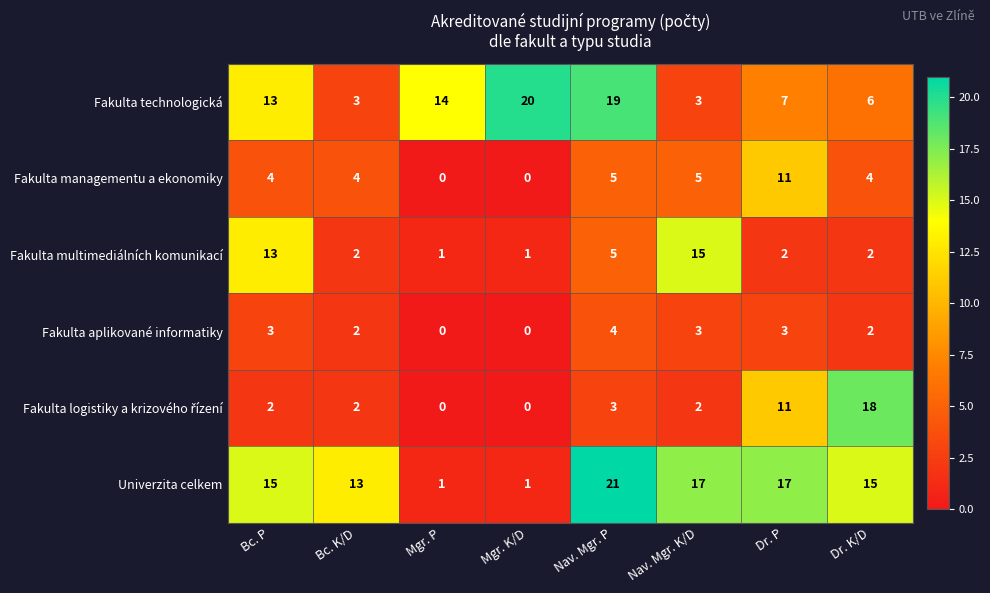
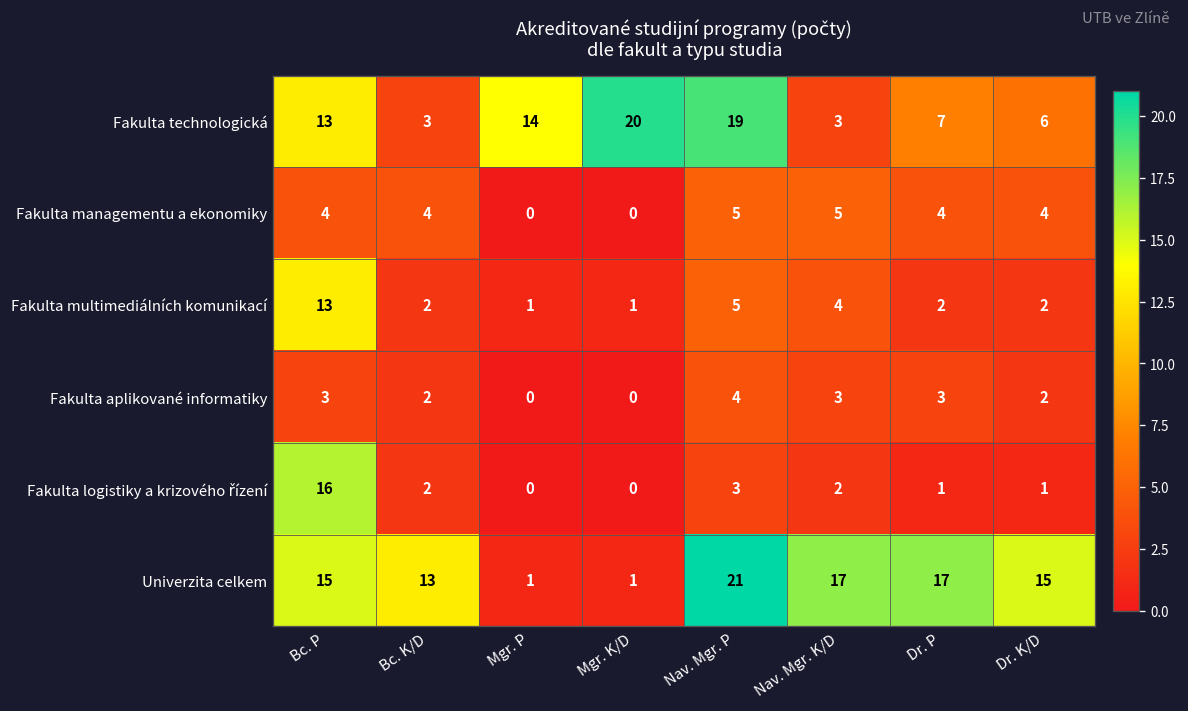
Fakulta managementu a ekonomiky, Dr. P: 11 -> 4
Fakulta multimediálních komunikací, Nav. Mgr. K/D: 15 -> 4
Fakulta logistiky a krizového řízení, Bc. P: 2 -> 16
Fakulta logistiky a krizového řízení, Dr. P: 11 -> 1
Fakulta logistiky a krizového řízení, Dr. K/D: 18 -> 1
